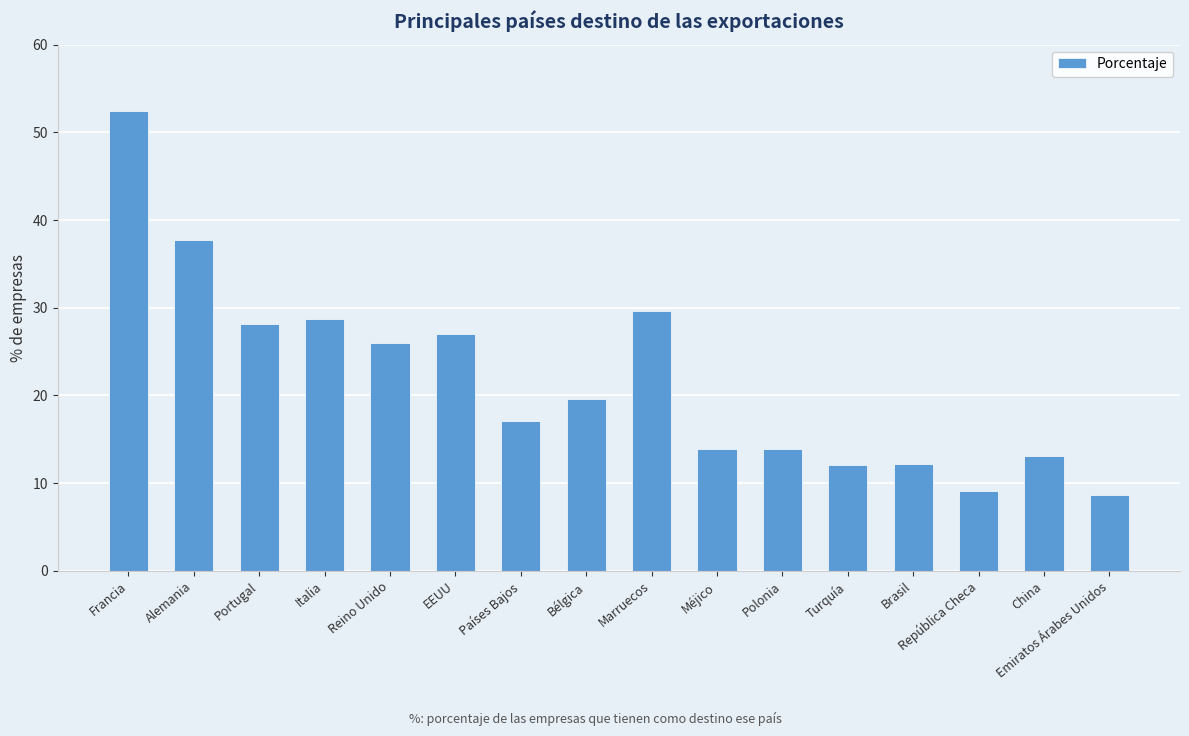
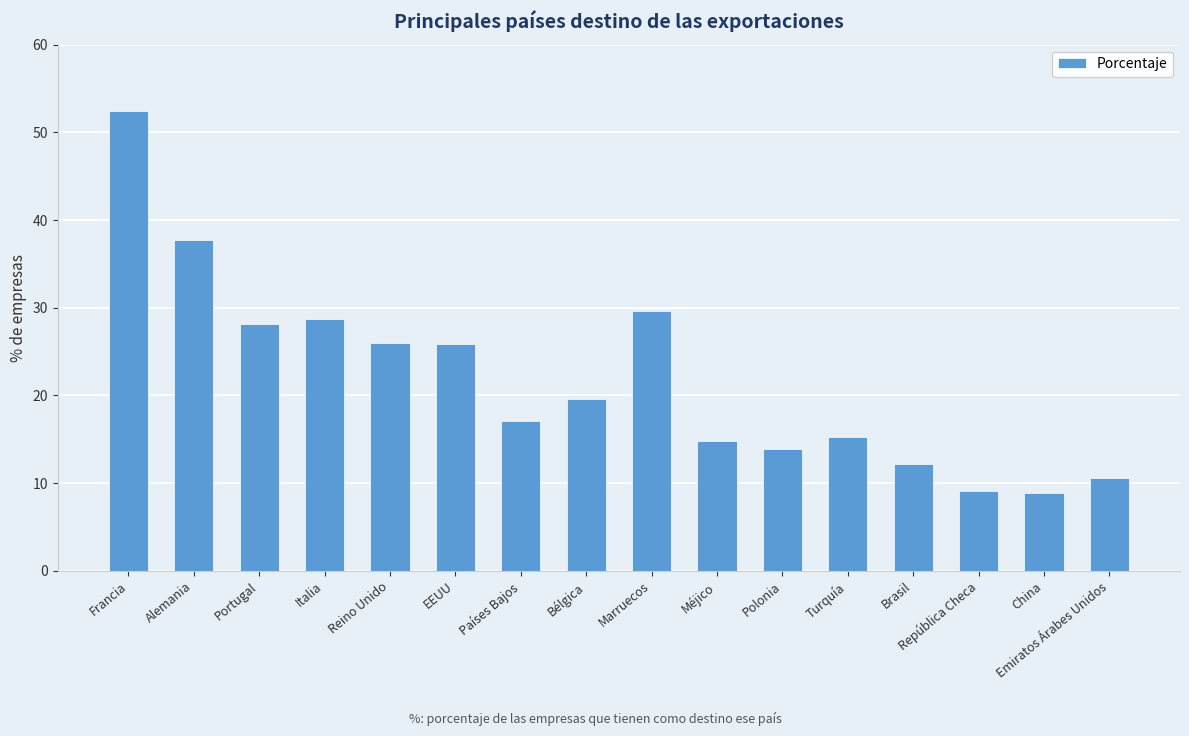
EEUU: 27 -> 26
Méjico: 14 -> 15
Turquía: 12 -> 15
China: 13 -> 9
Emiratos Árabes Unidos: 9 -> 11
